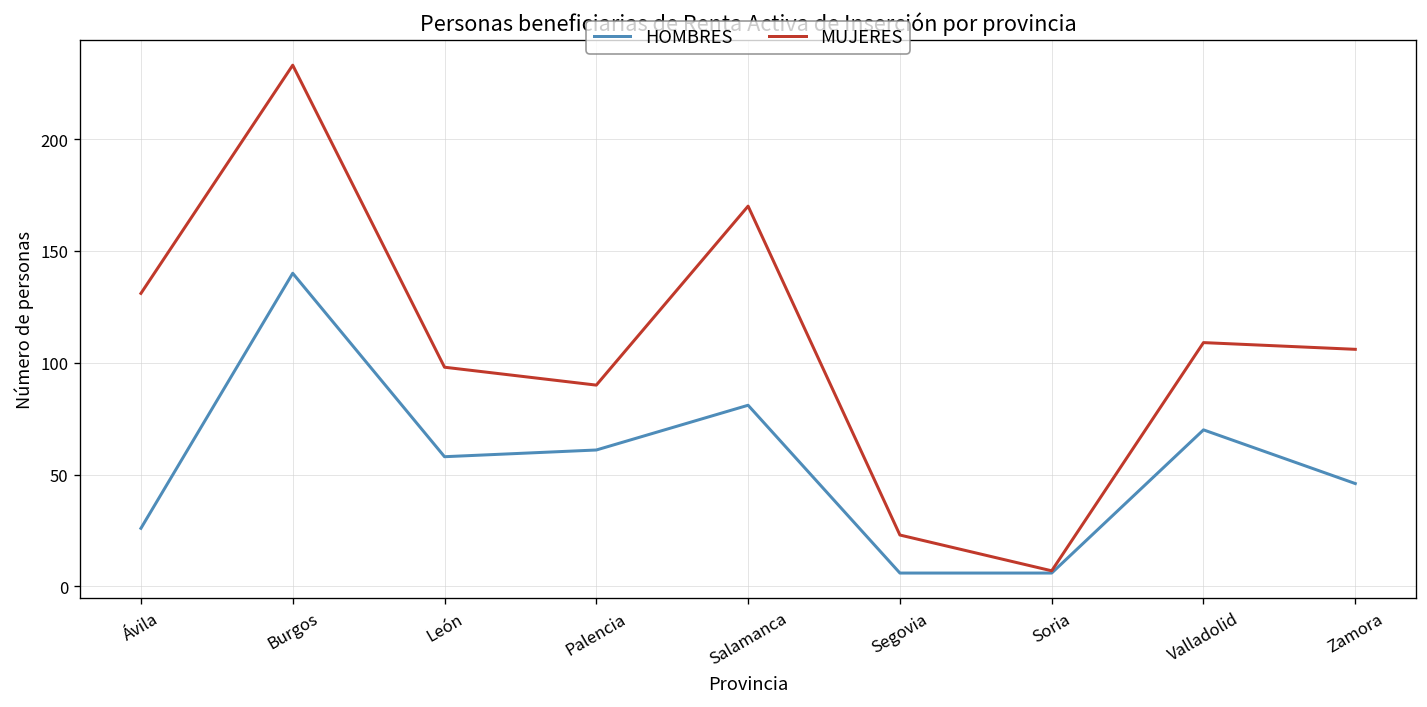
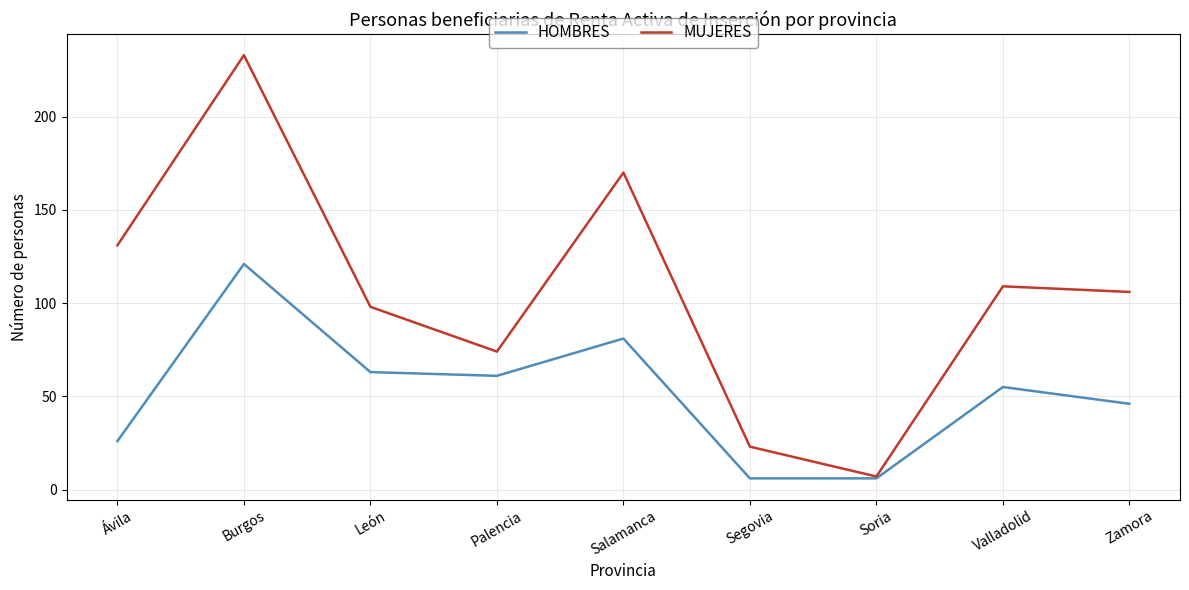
HOMBRES, Burgos: 140 -> 121
HOMBRES, León: 58 -> 63
MUJERES, Palencia: 90 -> 74
HOMBRES, Valladolid: 70 -> 55
